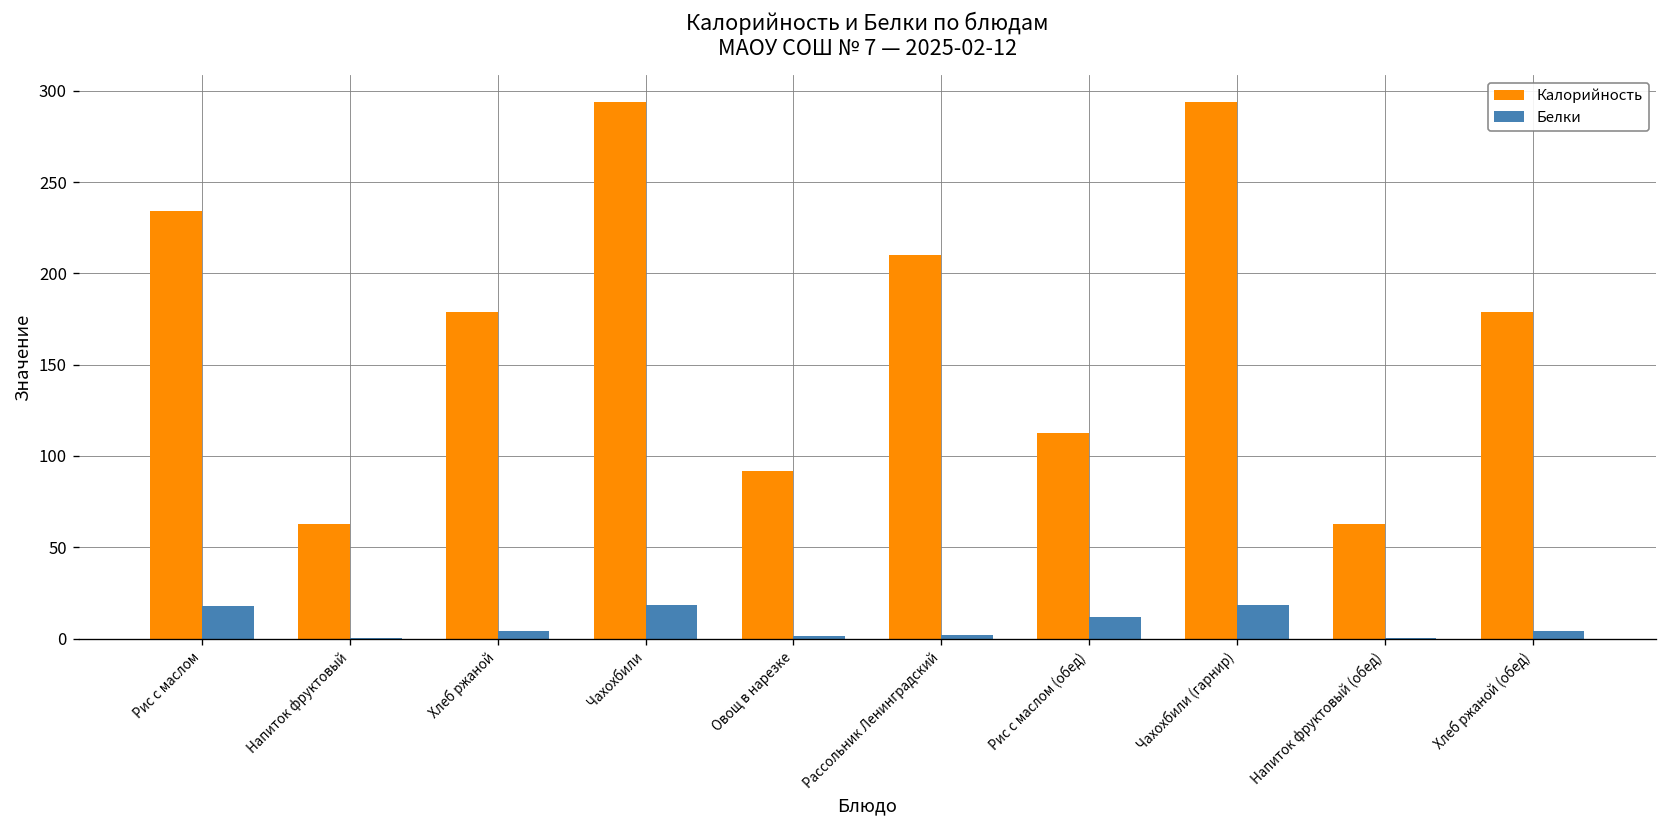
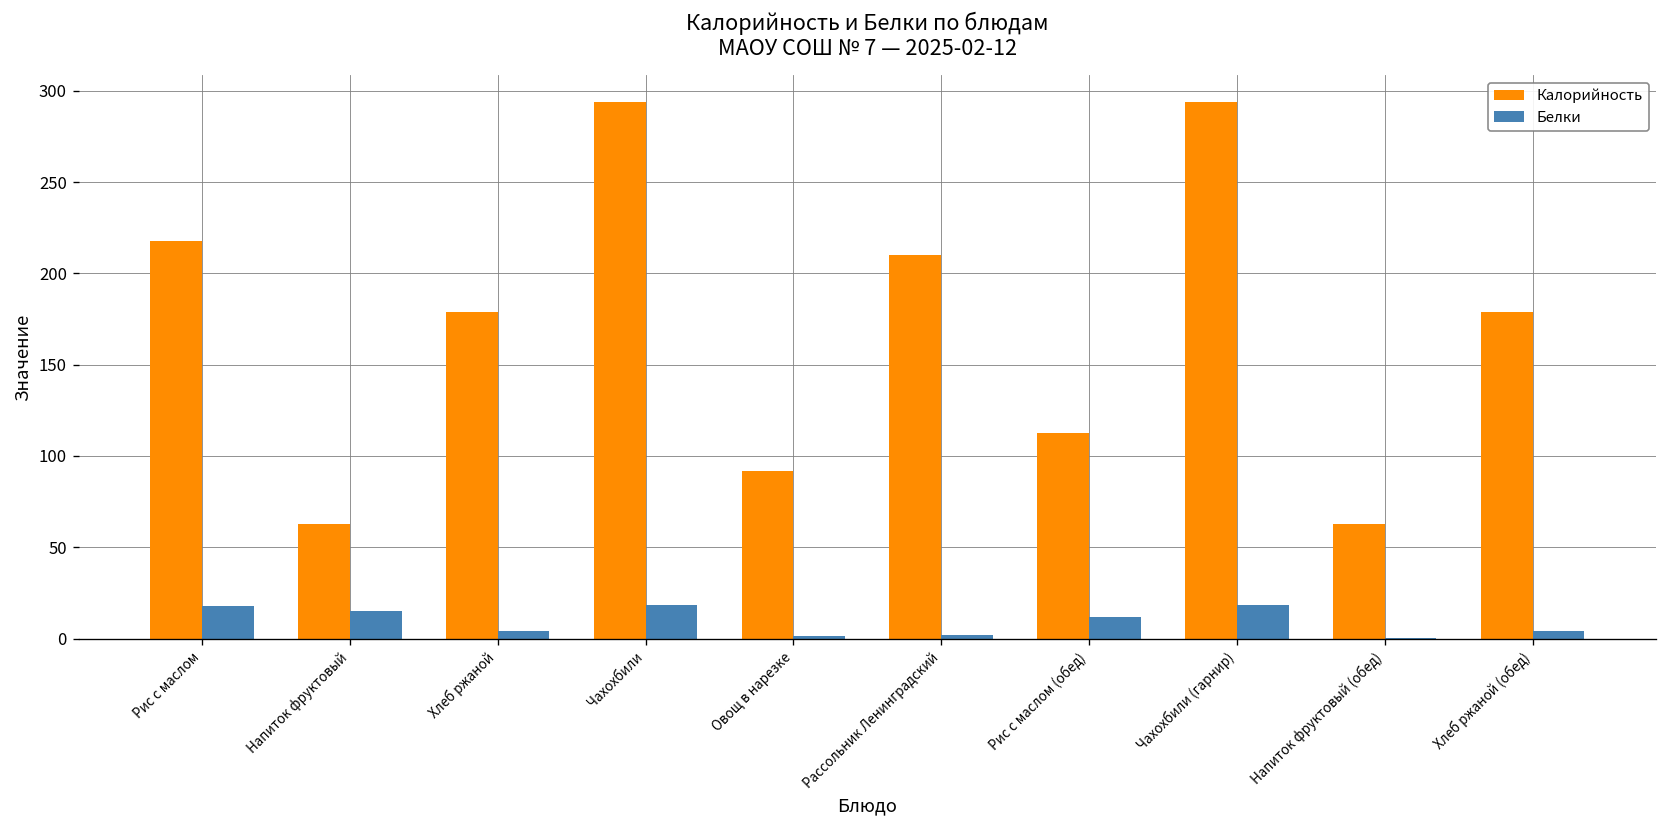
Калорийность, Рис с маслом: 234 -> 218
Белки, Напиток фруктовый: 0 -> 15
